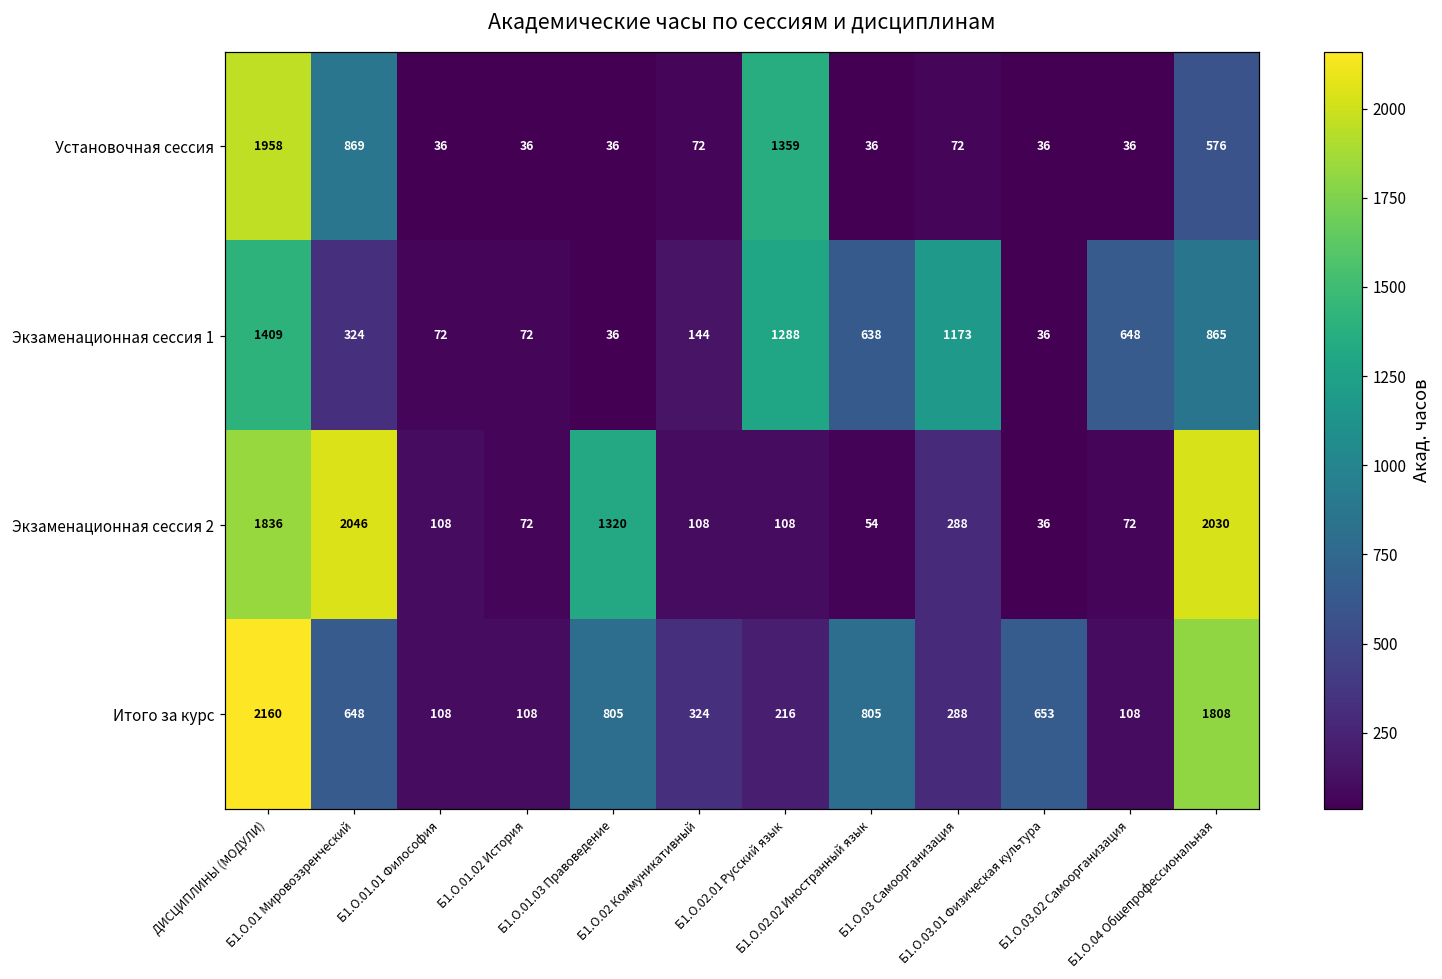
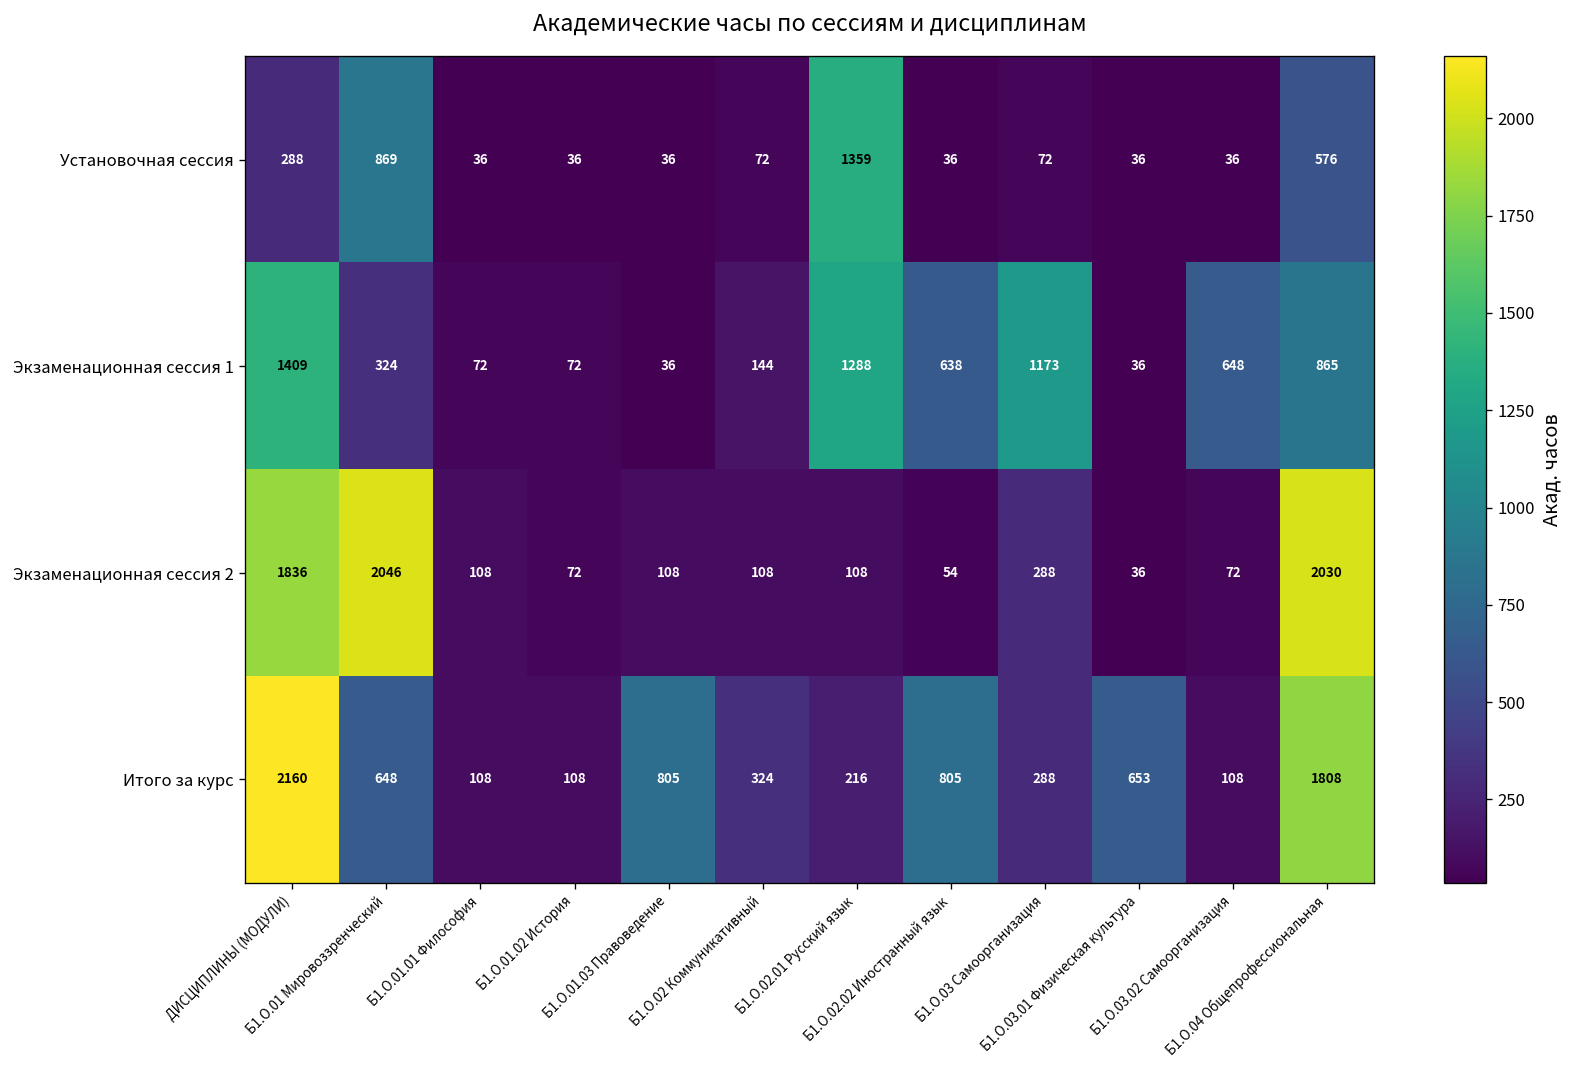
Установочная сессия, ДИСЦИПЛИНЫ (МОДУЛИ): 1958 -> 288
Экзаменационная сессия 2, Б1.О.01.03 Правоведение: 1320 -> 108
